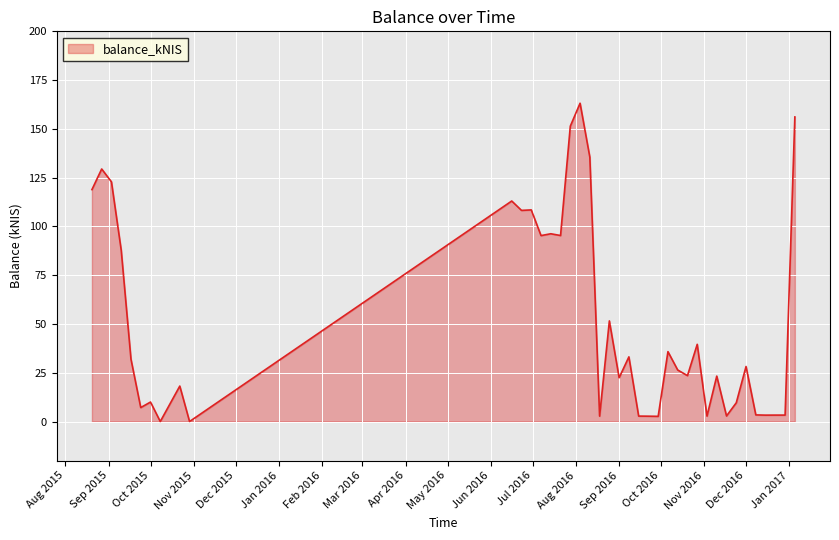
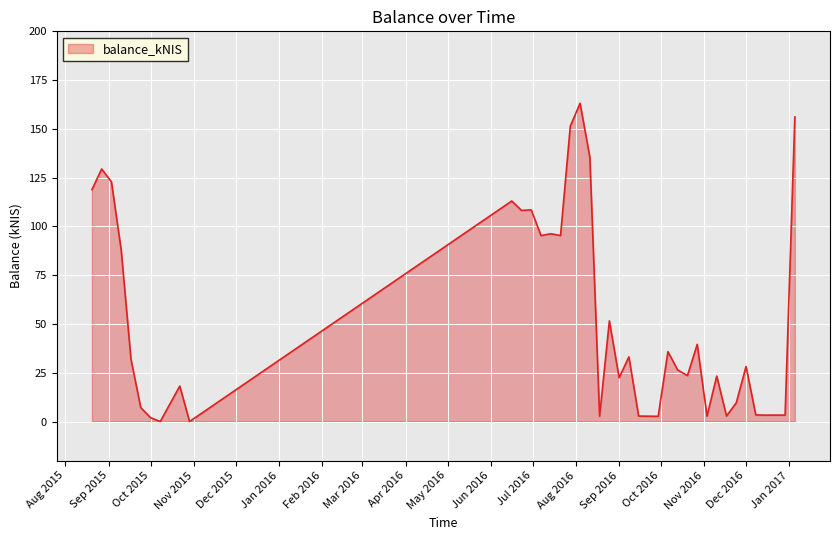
Oct 2015: 10 -> 2
